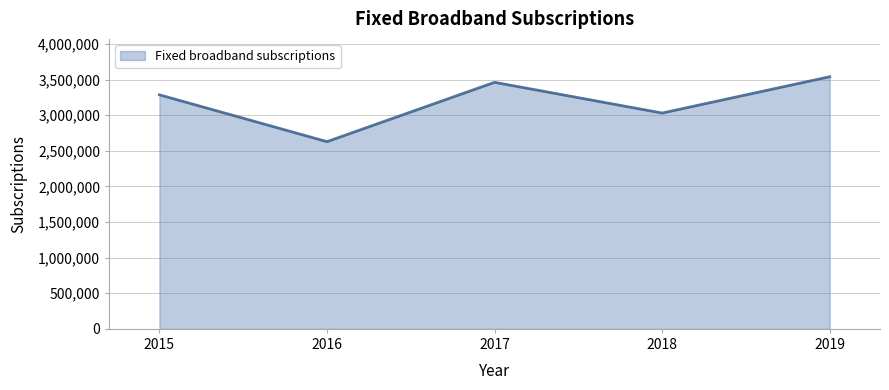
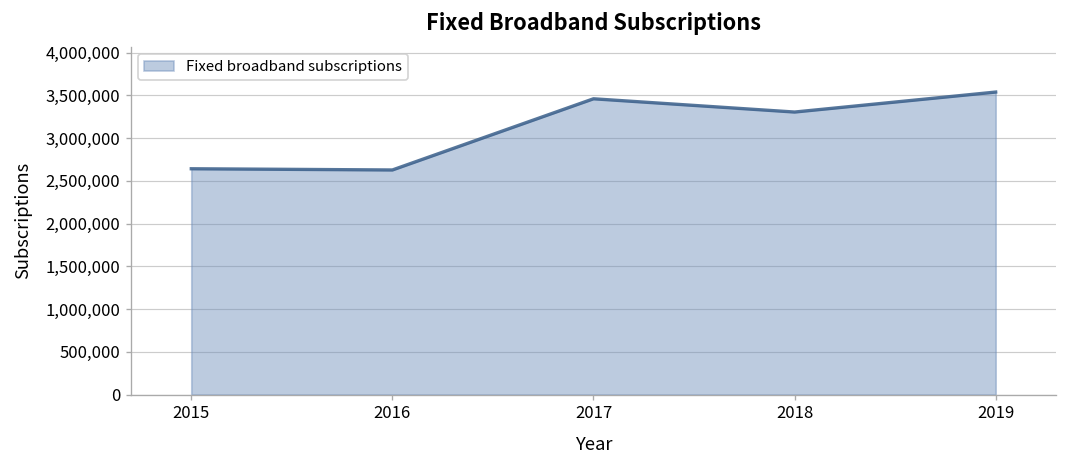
2015: 3,300,000 -> 2,600,000
2018: 3,000,000 -> 3,300,000
